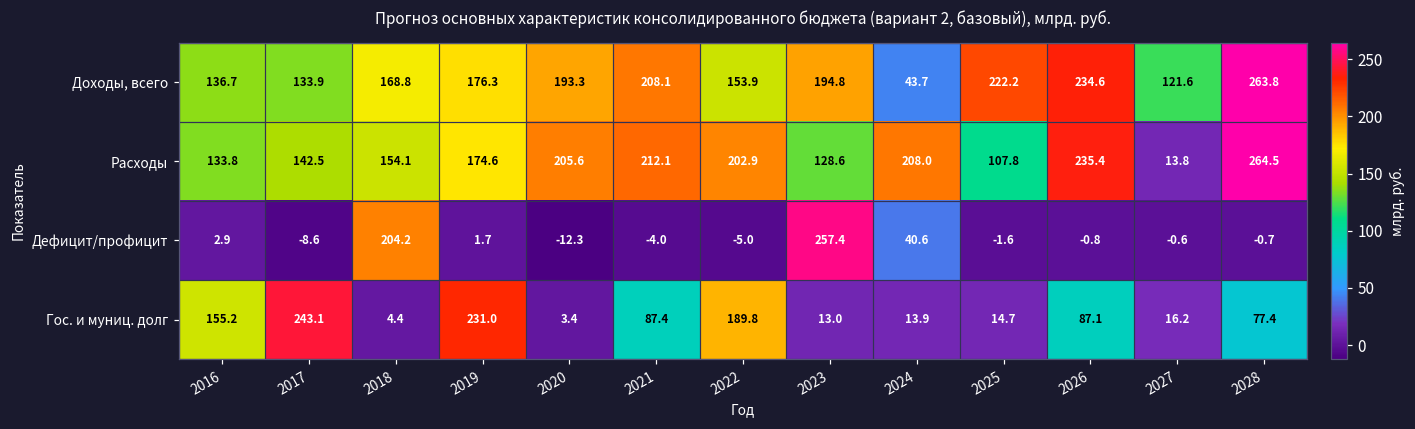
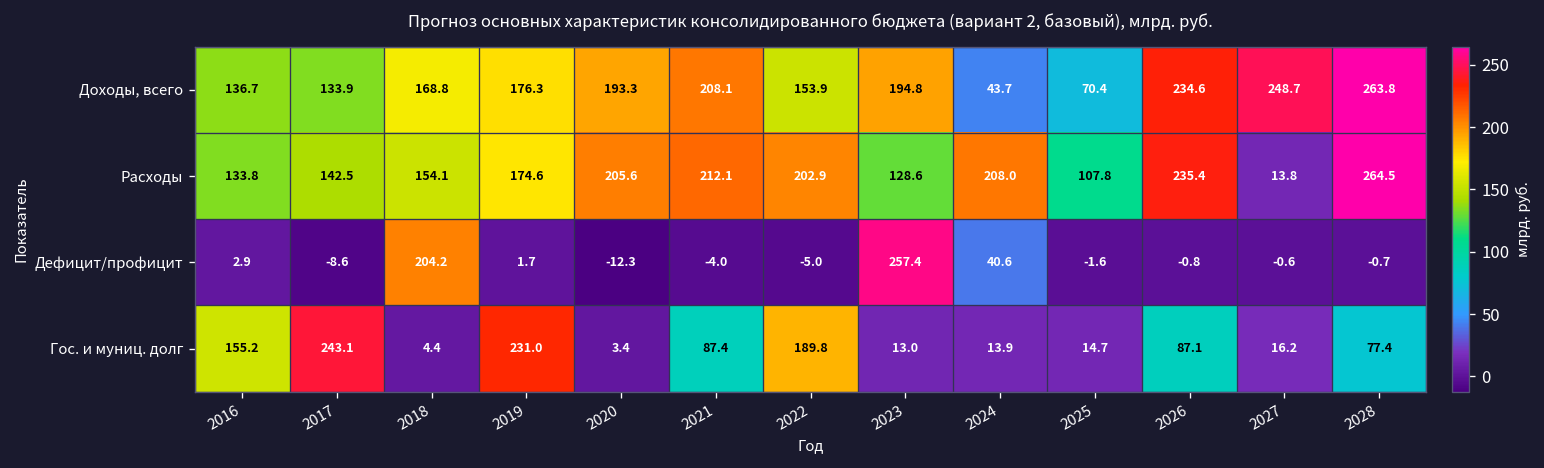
Доходы, всего, 2025: 222.2 -> 70.4
Доходы, всего, 2027: 121.6 -> 248.7
